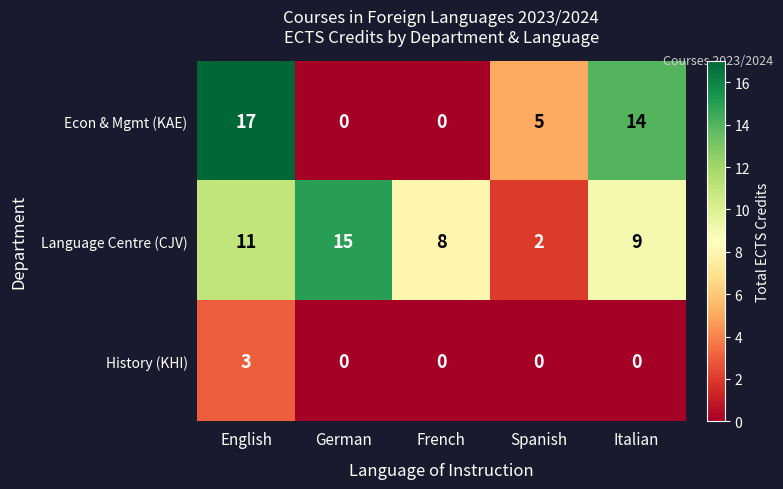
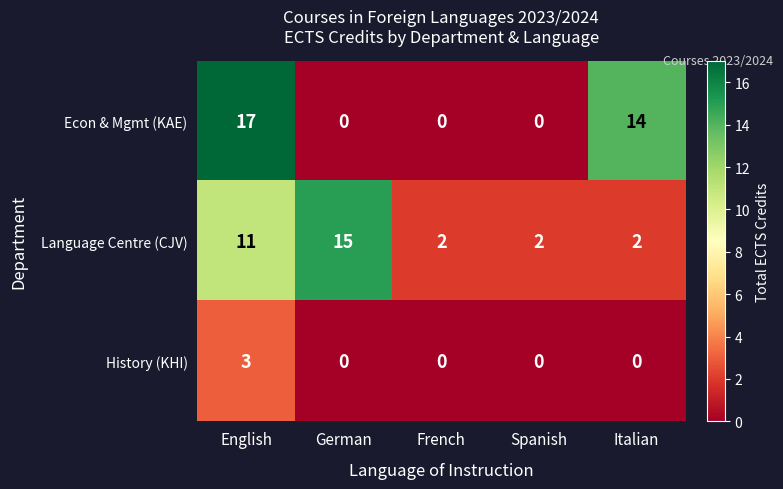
Econ & Mgmt (KAE), Spanish: 5 -> 0
Language Centre (CJV), French: 8 -> 2
Language Centre (CJV), Italian: 9 -> 2
